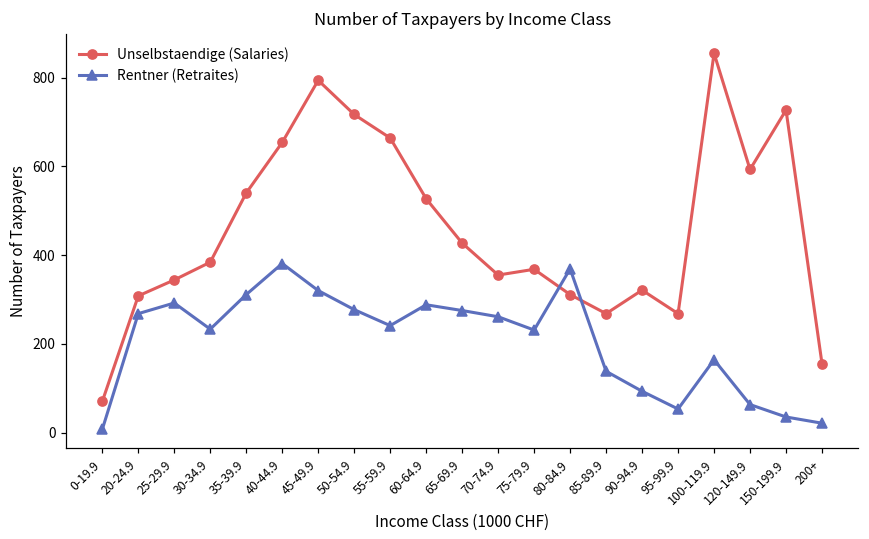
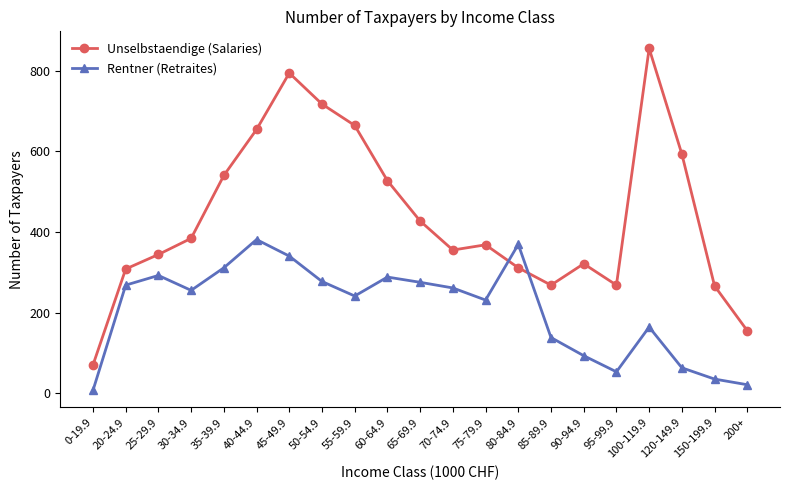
Rentner (Retraites), 30-34.9: 230 -> 260
Rentner (Retraites), 45-49.9: 320 -> 340
Unselbstaendige (Salaries), 150-199.9: 730 -> 270
